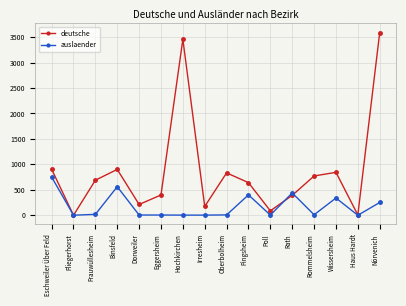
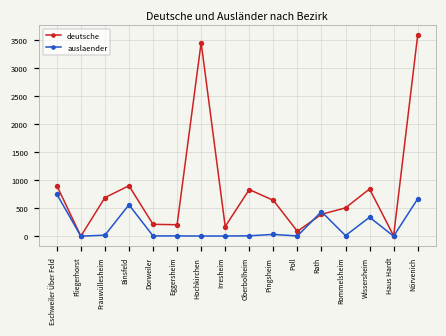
deutsche, Eggersheim: 400 -> 200
auslaender, Pingsheim: 400 -> 0
deutsche, Rommelsheim: 800 -> 500
auslaender, Nörvenich: 300 -> 700
